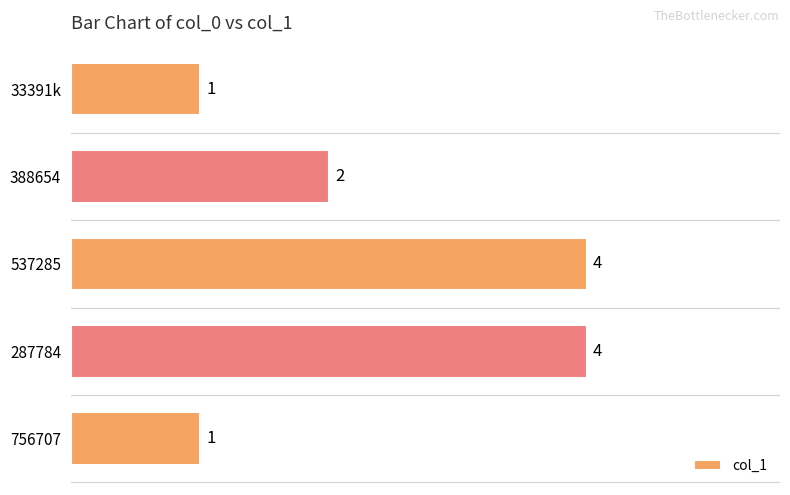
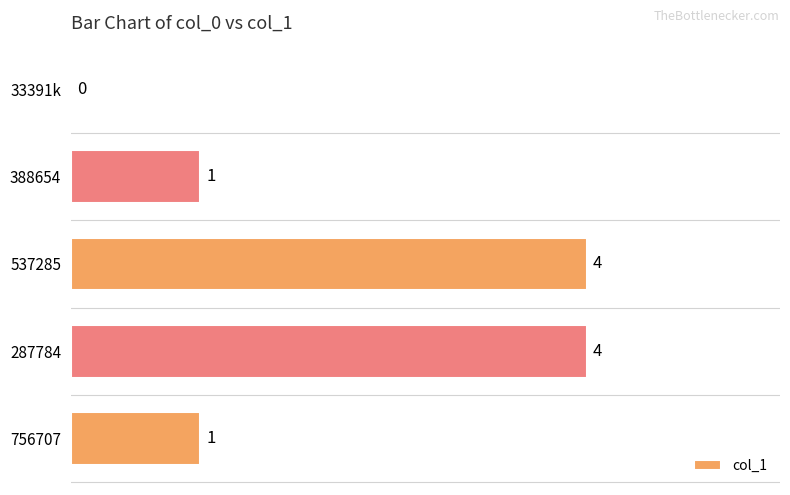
33391k: 1 -> 0
388654: 2 -> 1
